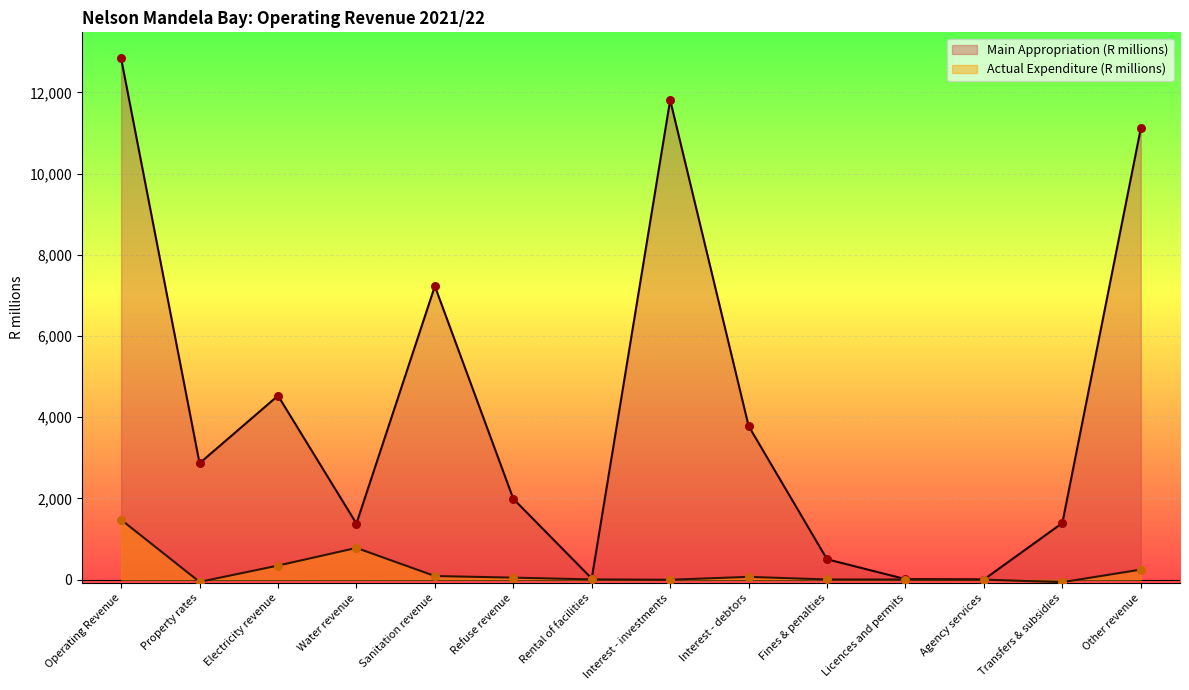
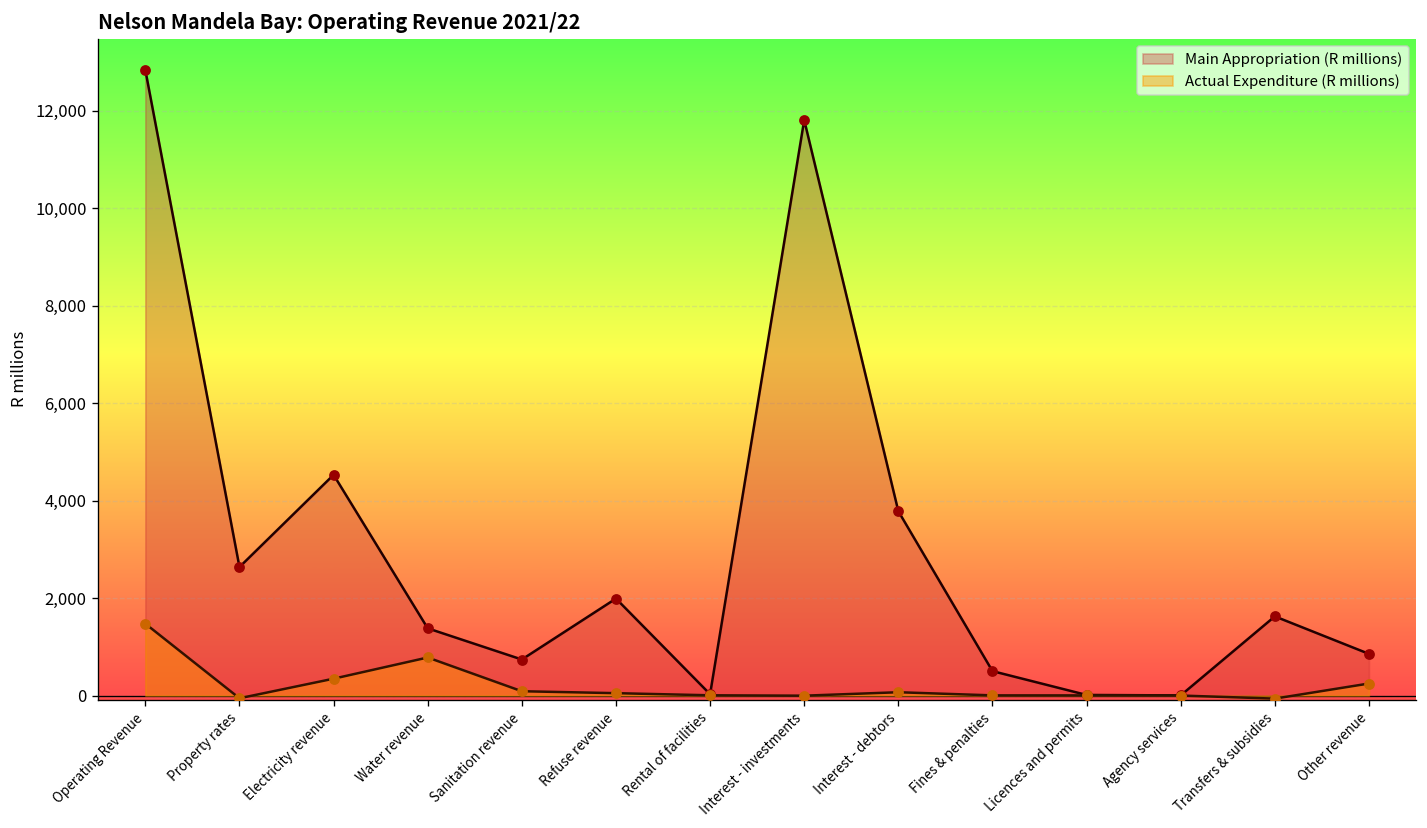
Main Appropriation (R millions), Property rates: 2,900 -> 2,600
Main Appropriation (R millions), Sanitation revenue: 7,200 -> 700
Main Appropriation (R millions), Transfers & subsidies: 1,400 -> 1,600
Main Appropriation (R millions), Other revenue: 11,100 -> 900
